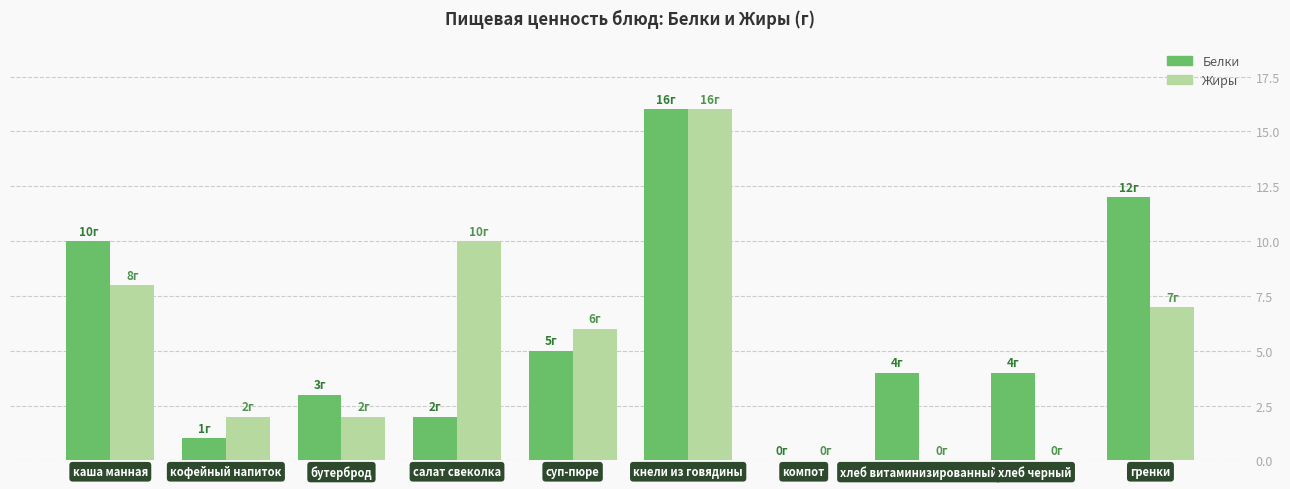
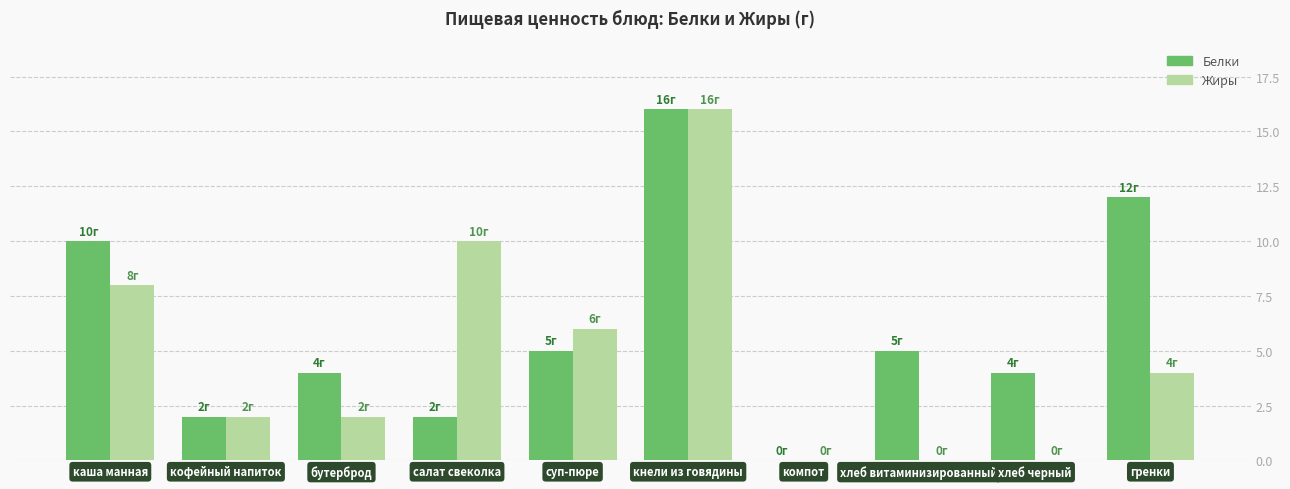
Белки, кофейный напиток: 1г -> 2г
Белки, бутерброд: 3г -> 4г
Белки, хлеб витаминизированный: 4г -> 5г
Жиры, гренки: 7г -> 4г
